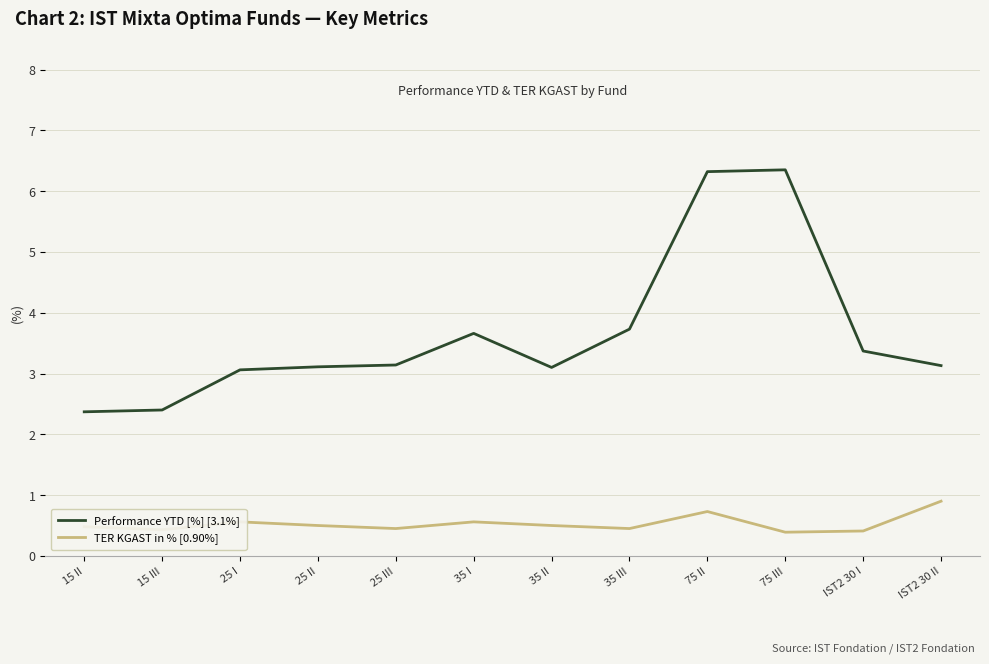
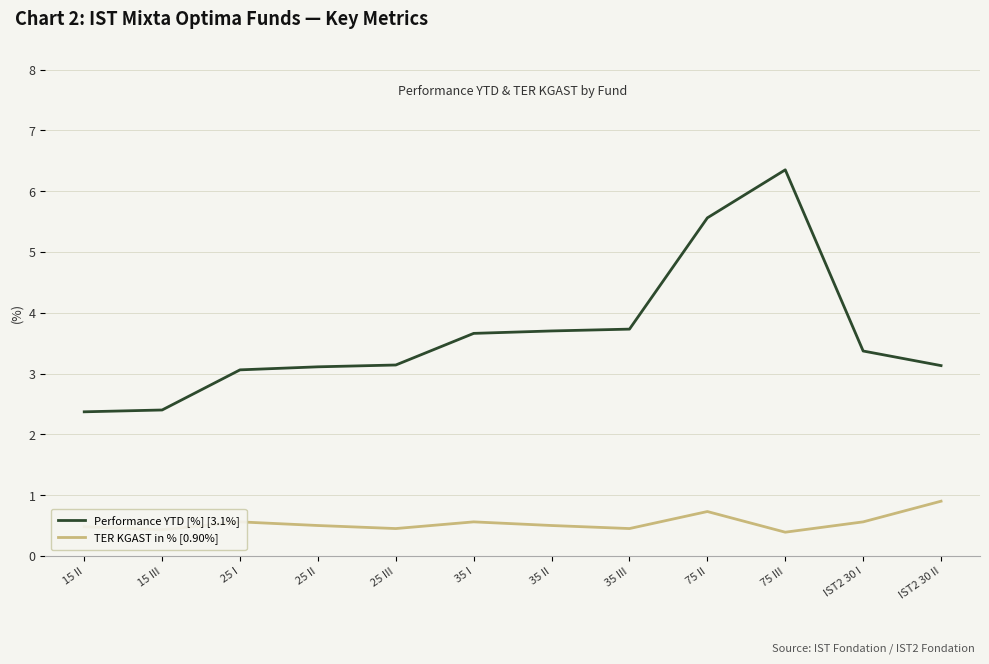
Performance YTD [%] [3.1%], 35 II: 3.1 -> 3.7
Performance YTD [%] [3.1%], 75 II: 6.3 -> 5.6
TER KGAST in % [0.90%], IST2 30 I: 0.4 -> 0.6
